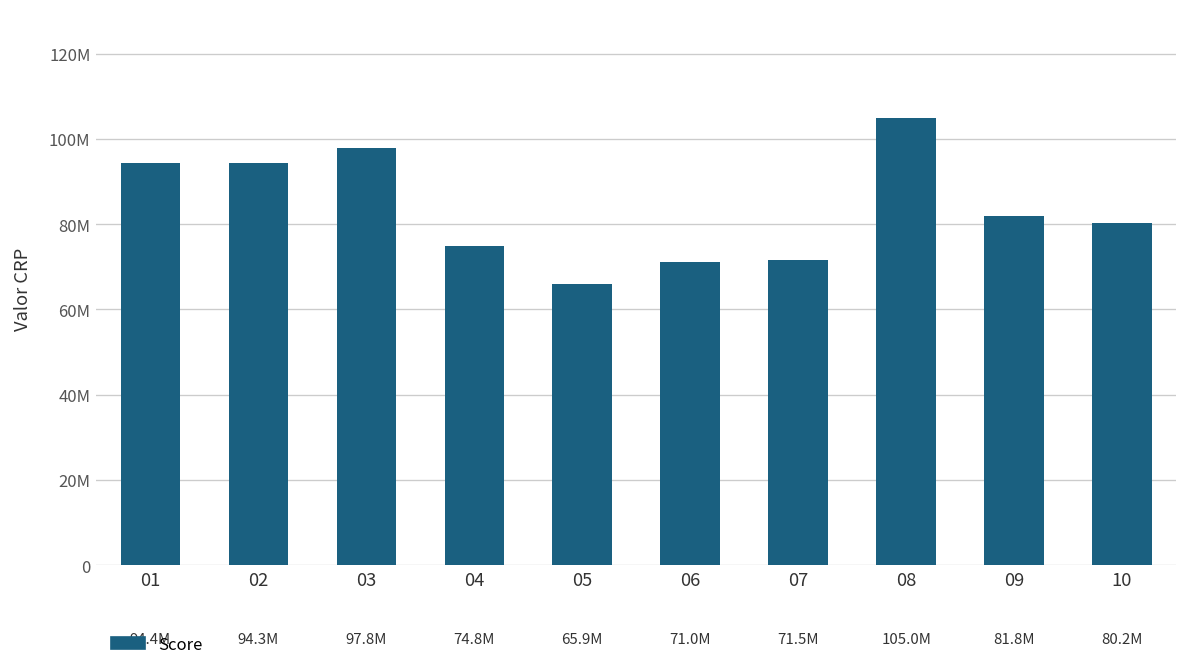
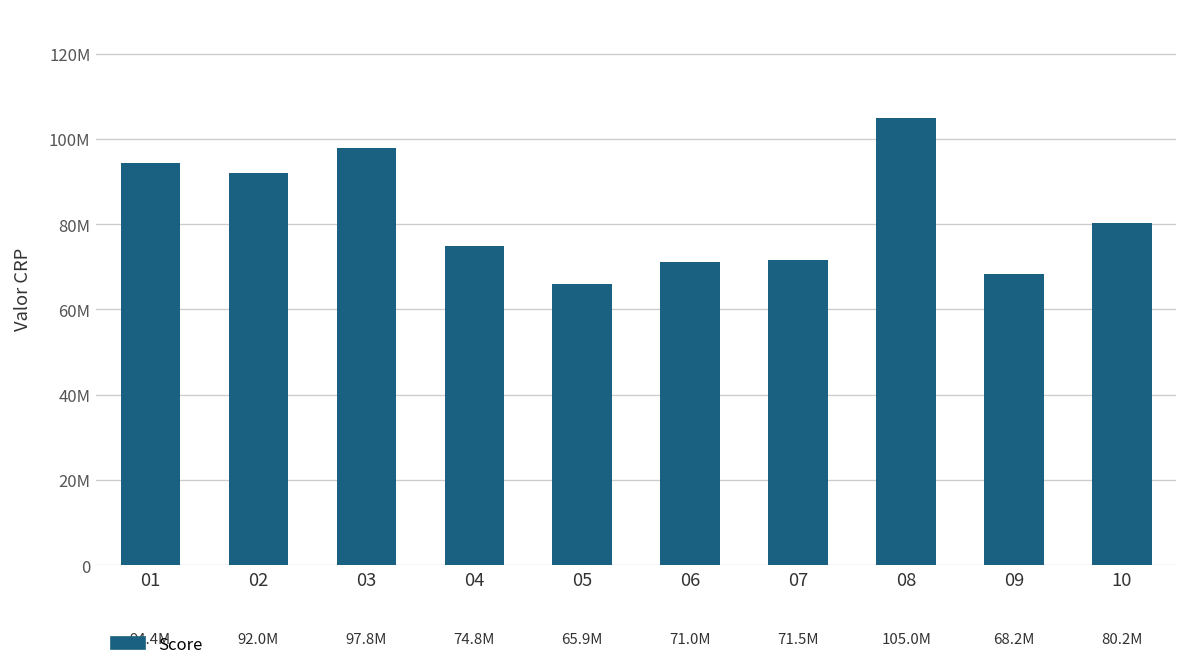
02: 94.3M -> 92.0M
09: 81.8M -> 68.2M
